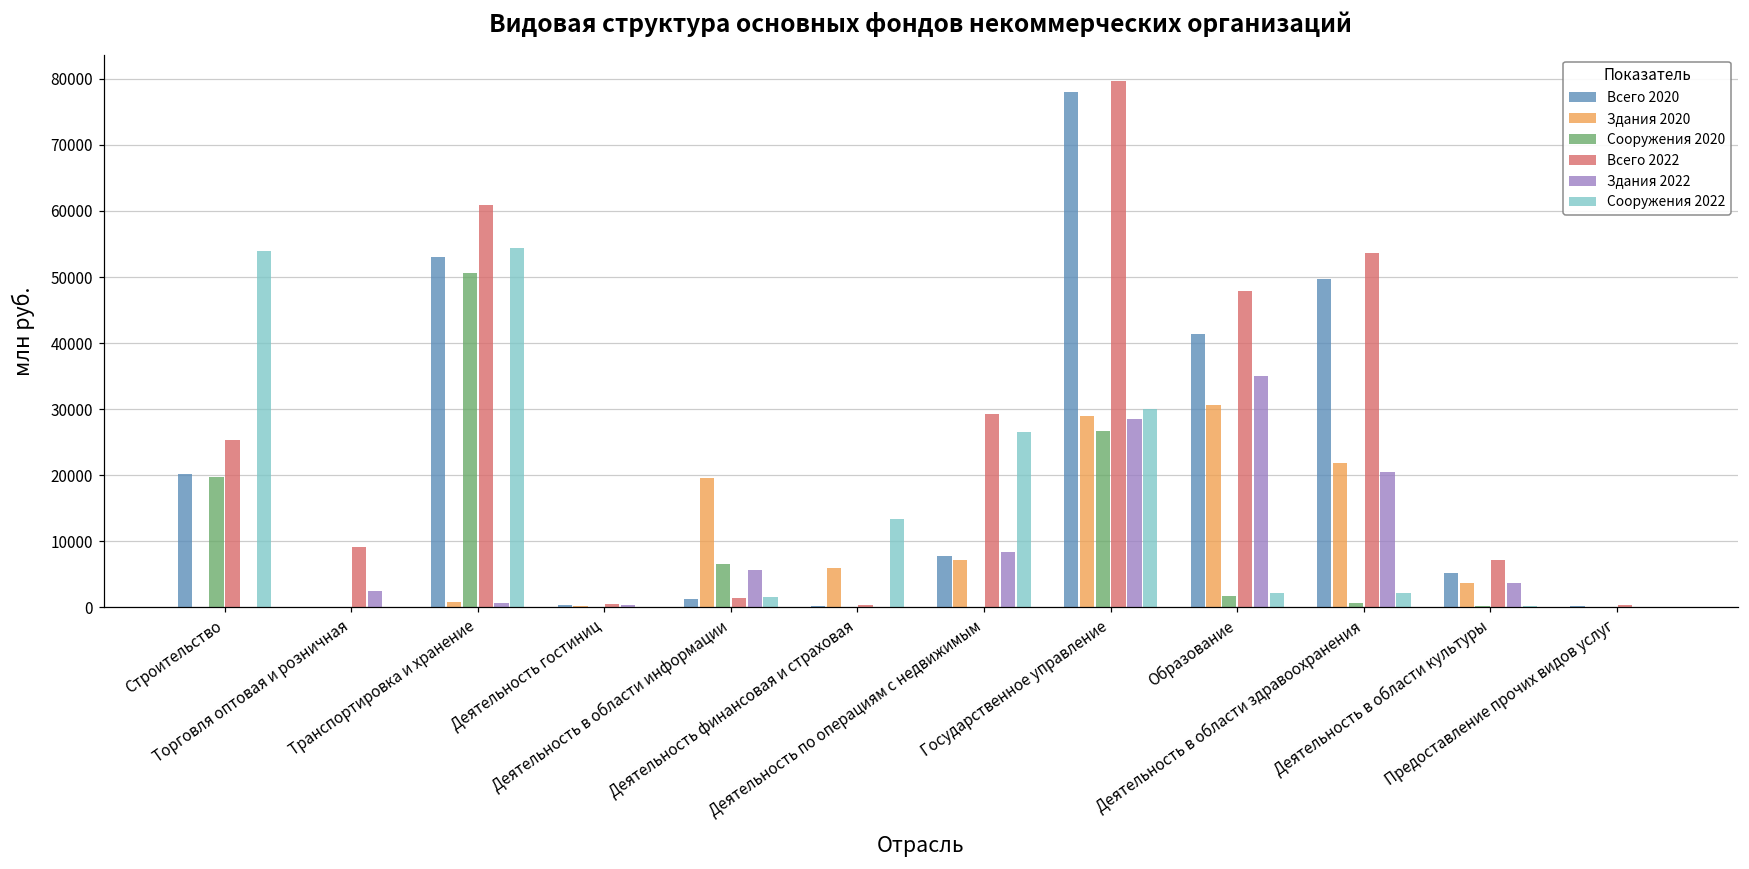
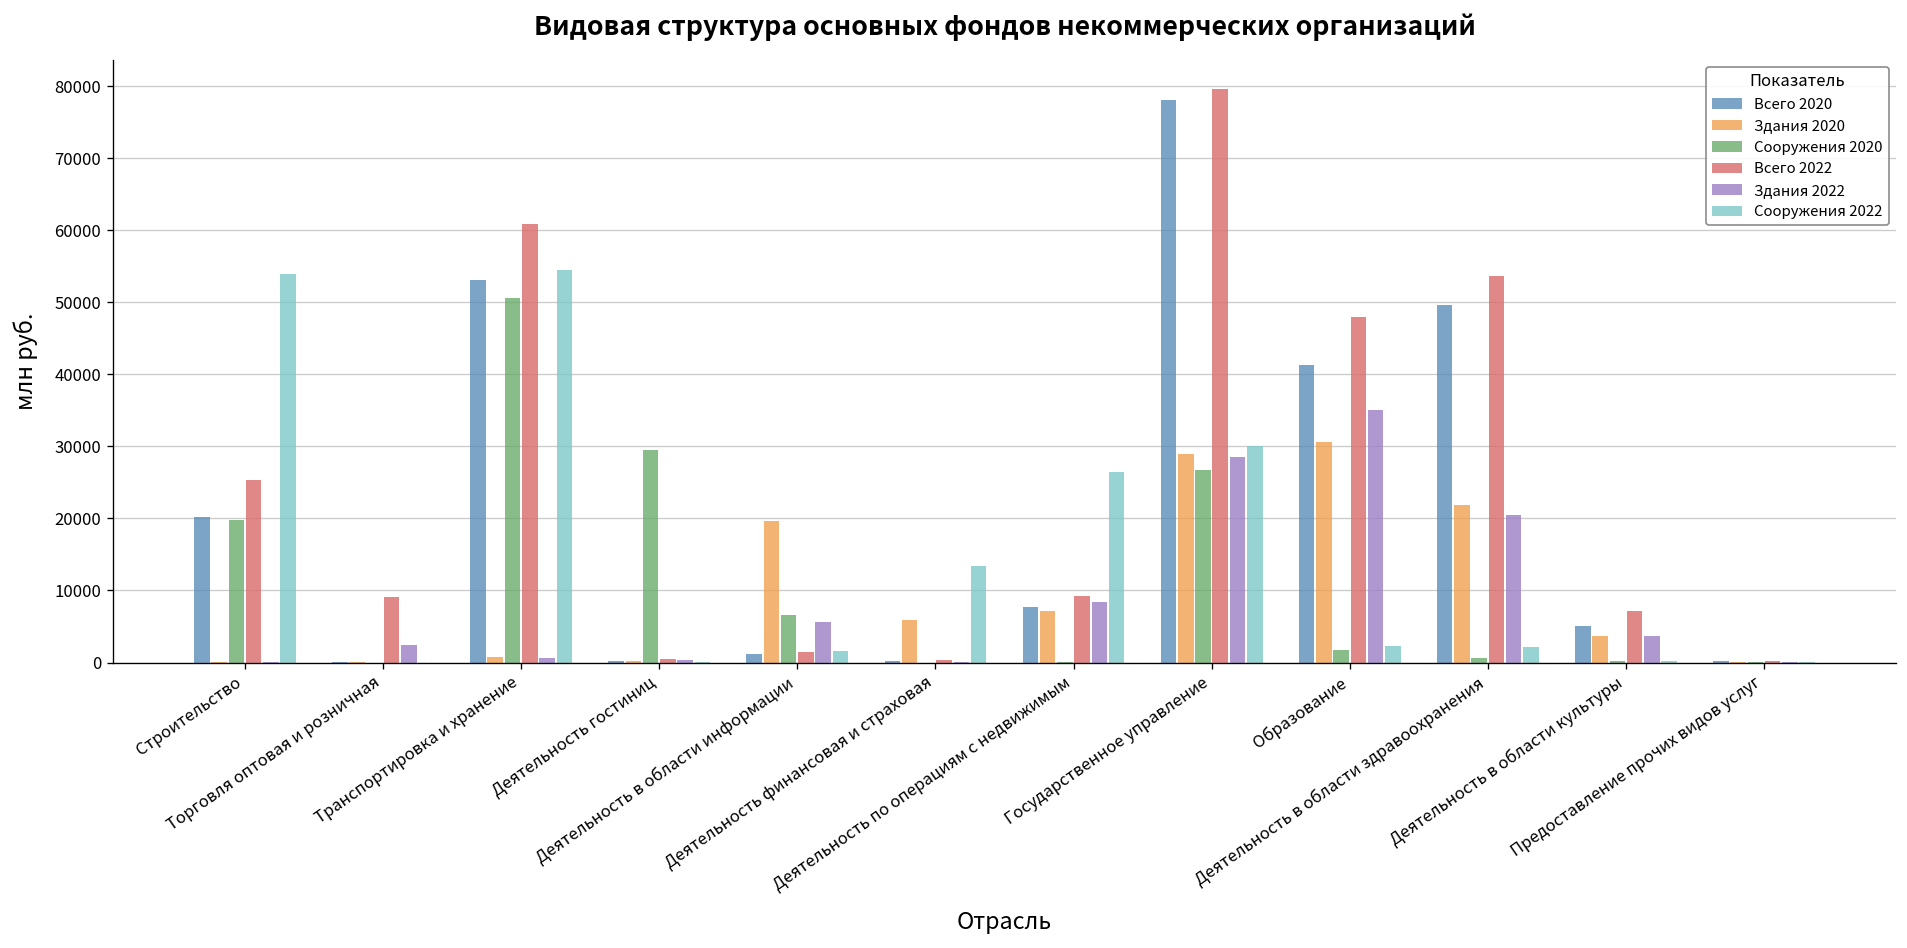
Сооружения 2020, Деятельность гостиниц: 0 -> 30000
Всего 2022, Деятельность по операциям с недвижимым: 29000 -> 9000
